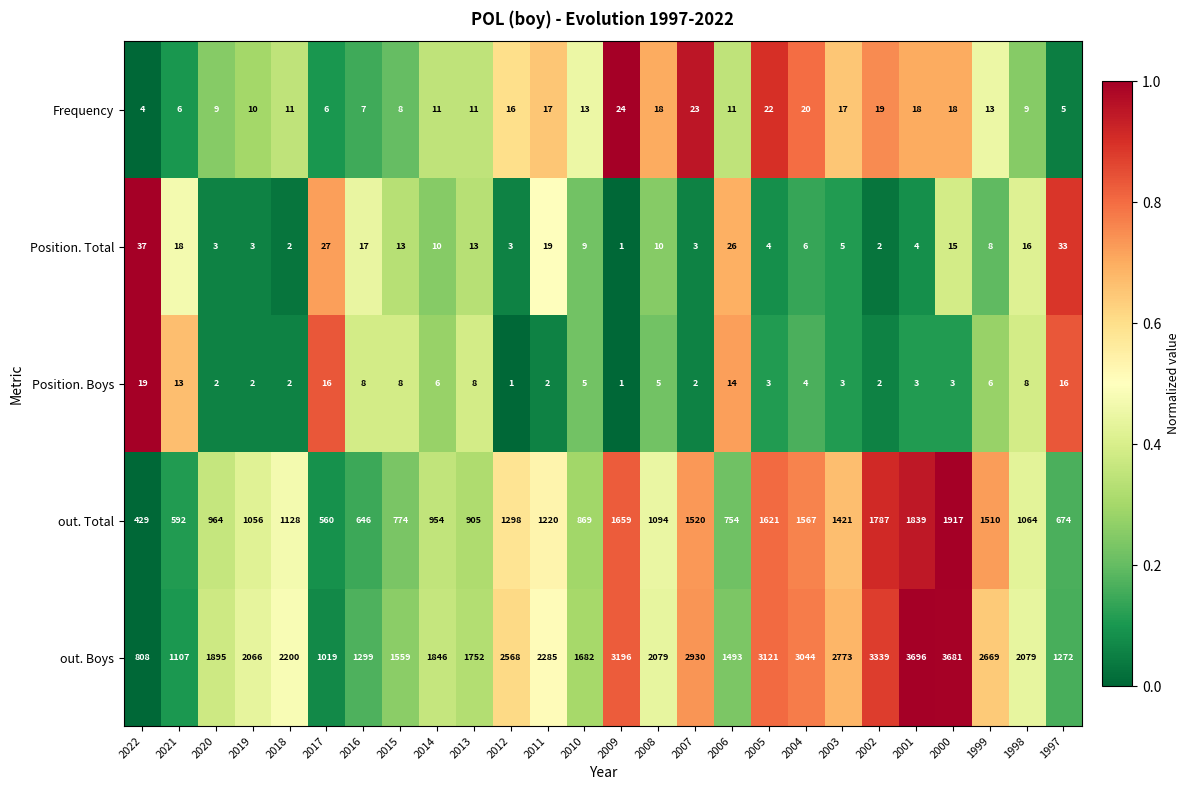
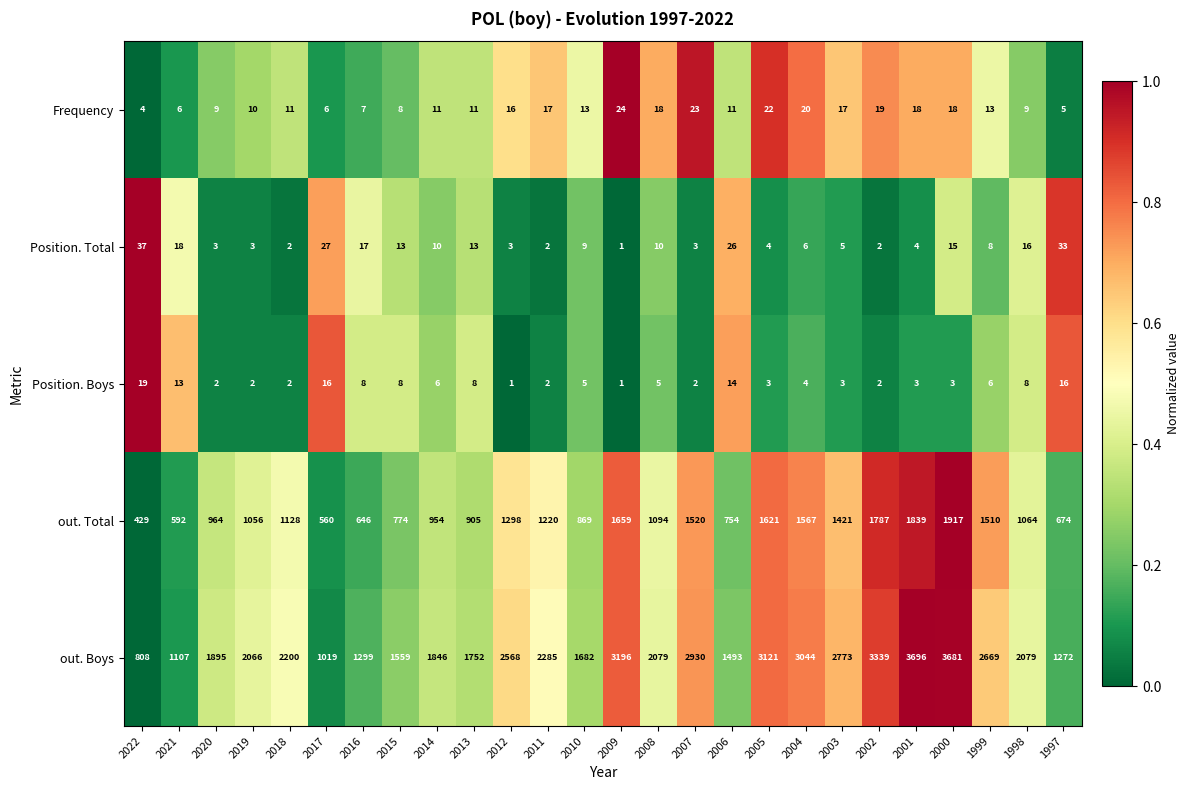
Position. Total, 2011: 19 -> 2
